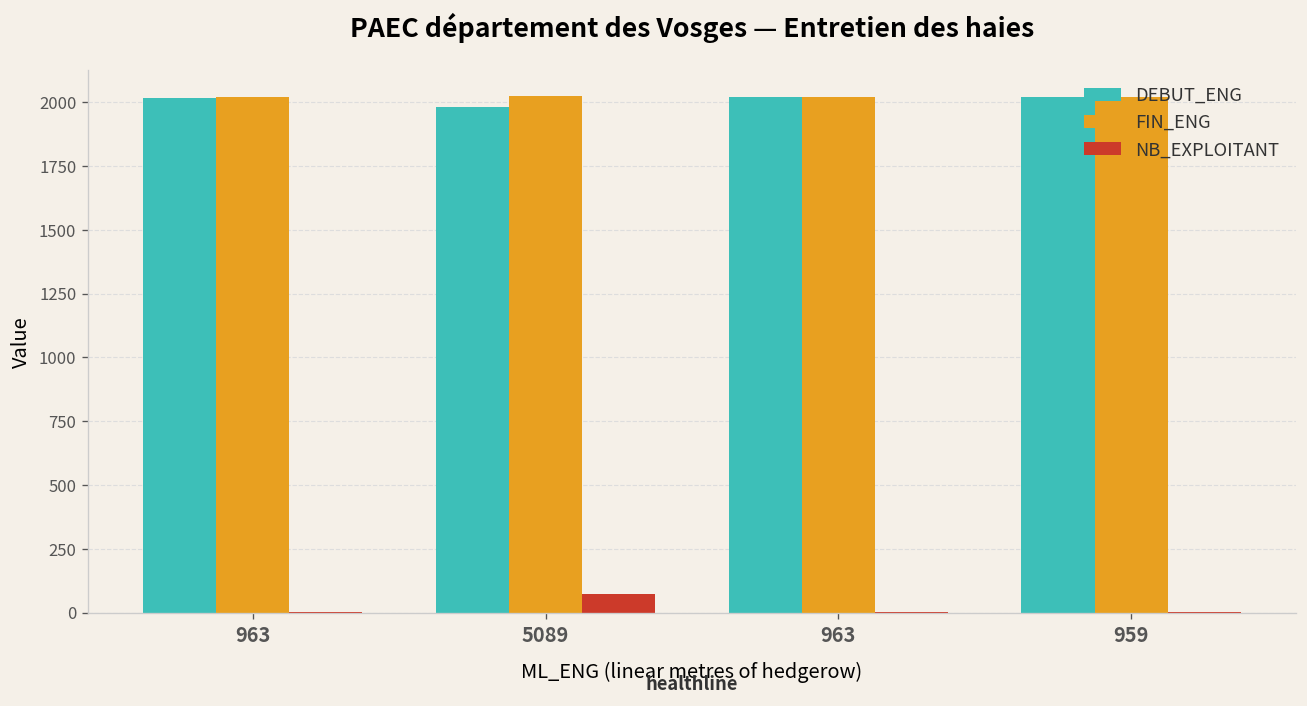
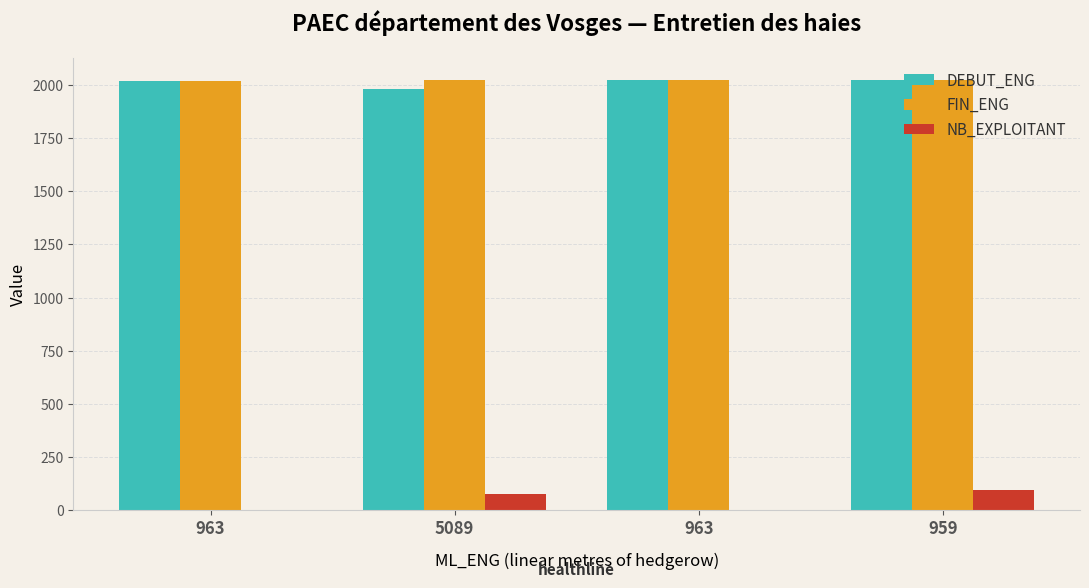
NB_EXPLOITANT, 959: 0 -> 90
